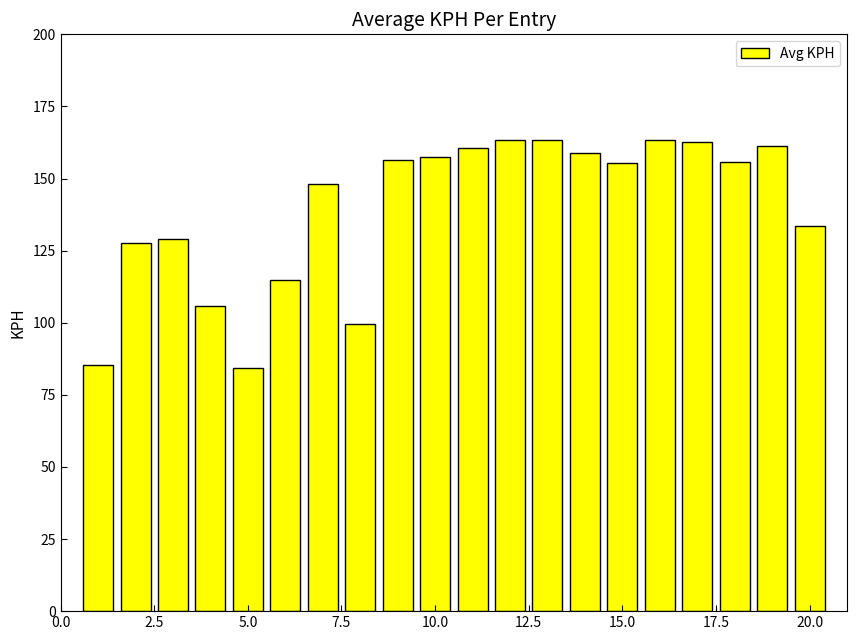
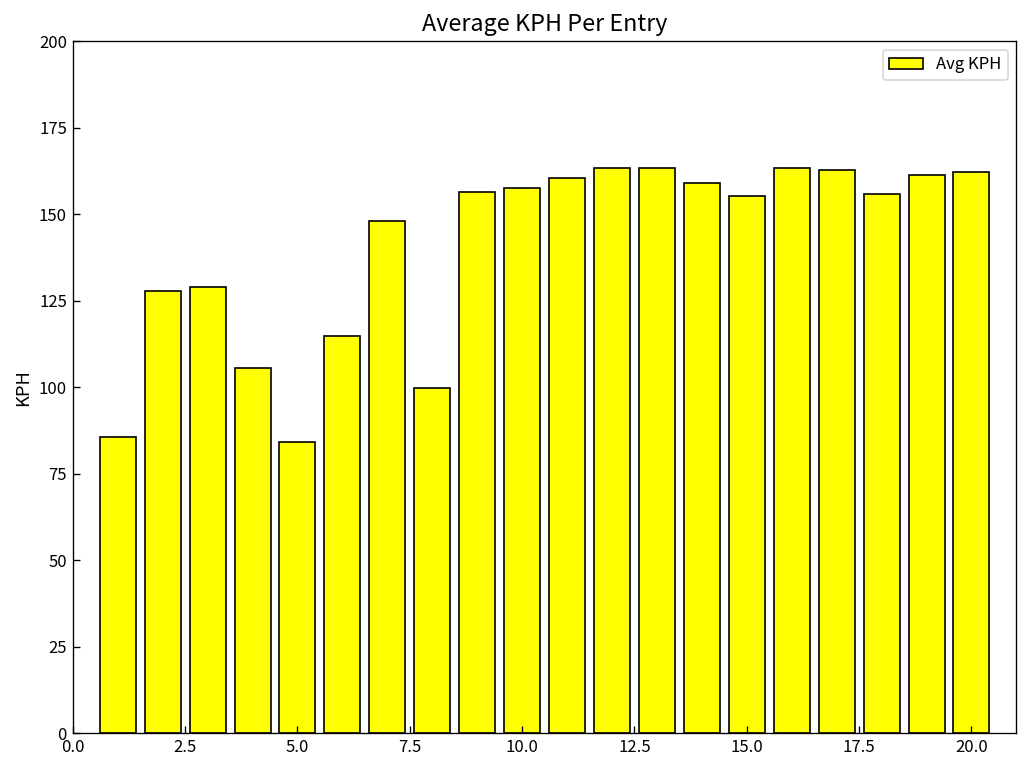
20.0: 134 -> 162
